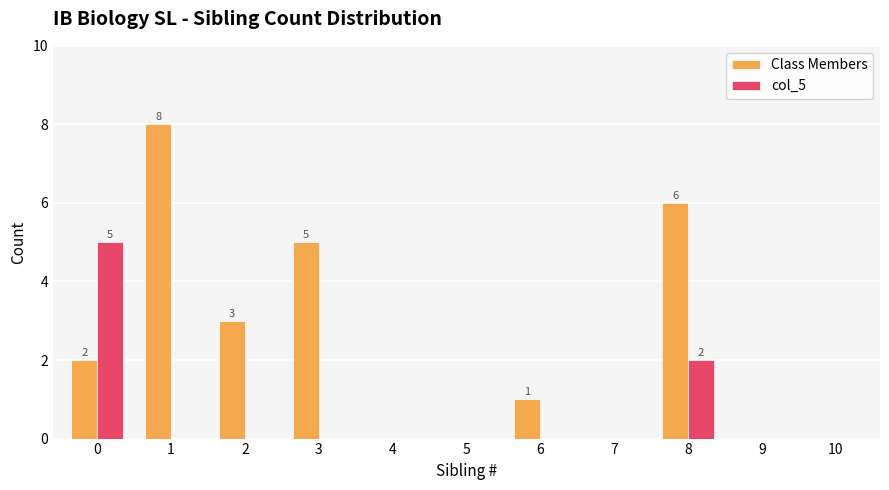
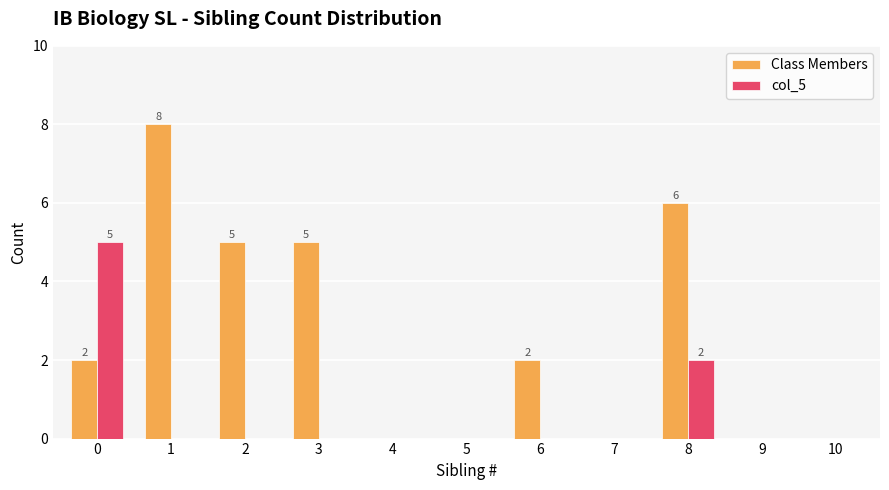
Class Members, 2: 3 -> 5
Class Members, 6: 1 -> 2
